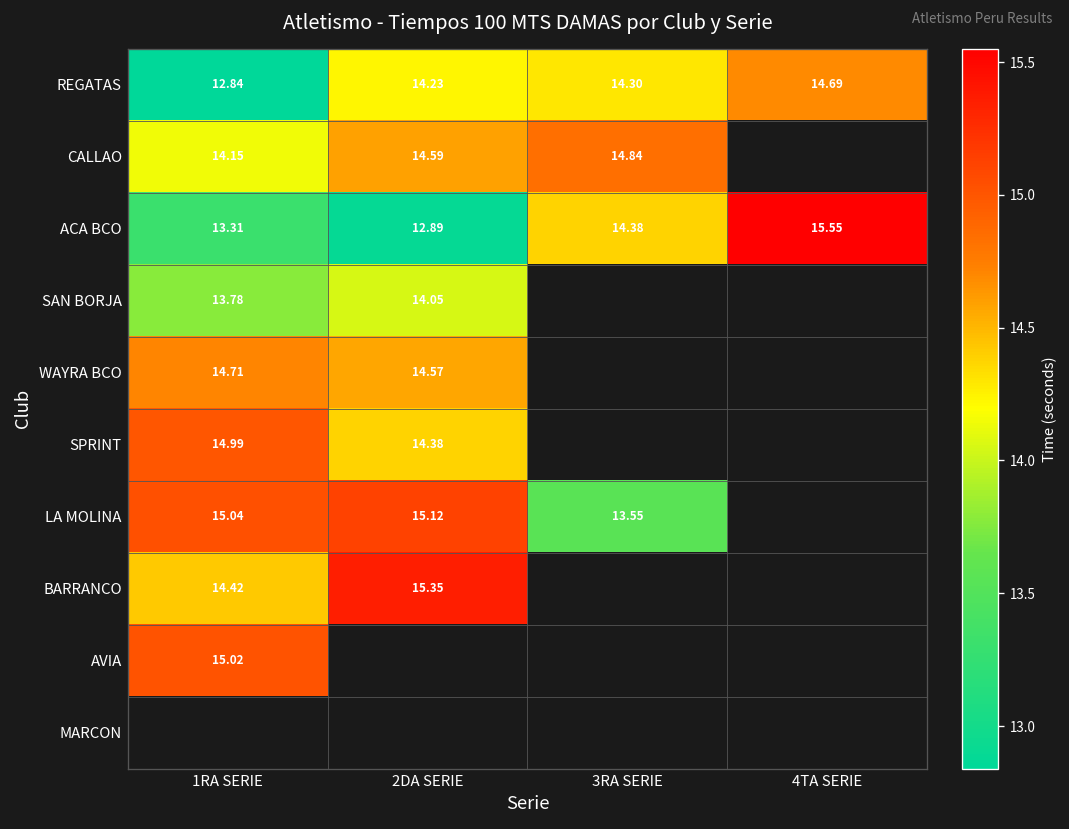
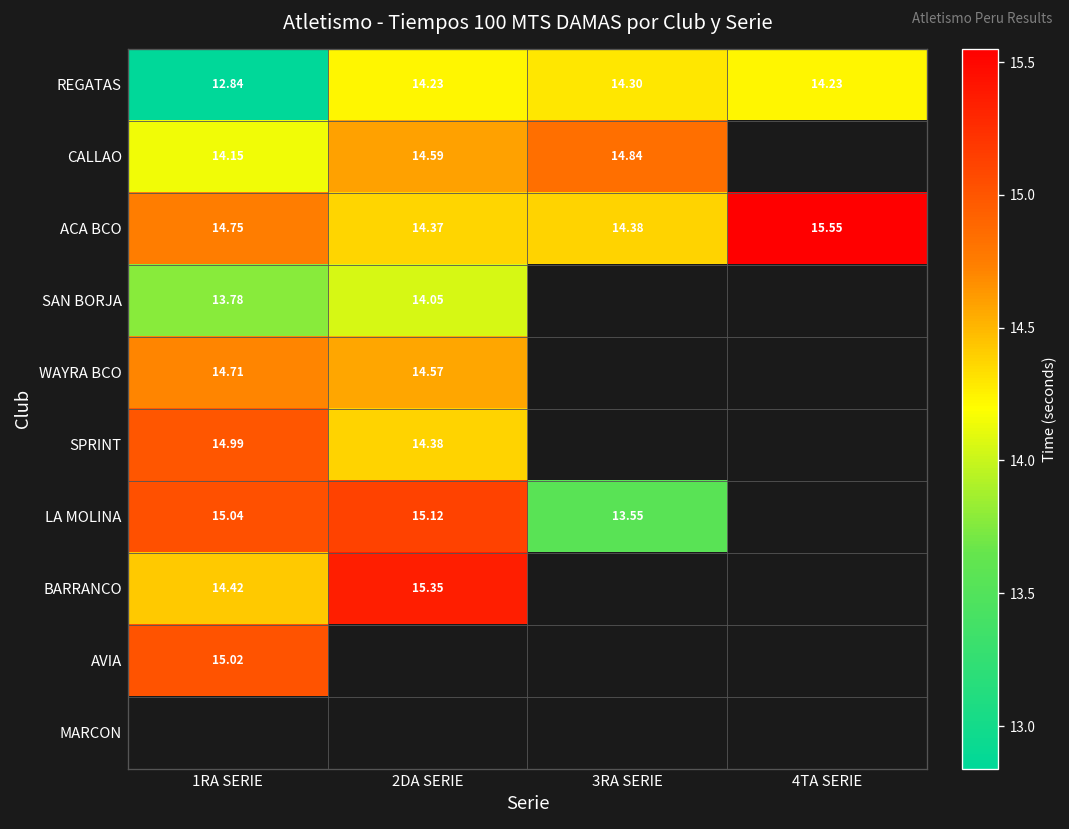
REGATAS, 4TA SERIE: 14.69 -> 14.23
ACA BCO, 1RA SERIE: 13.31 -> 14.75
ACA BCO, 2DA SERIE: 12.89 -> 14.37
